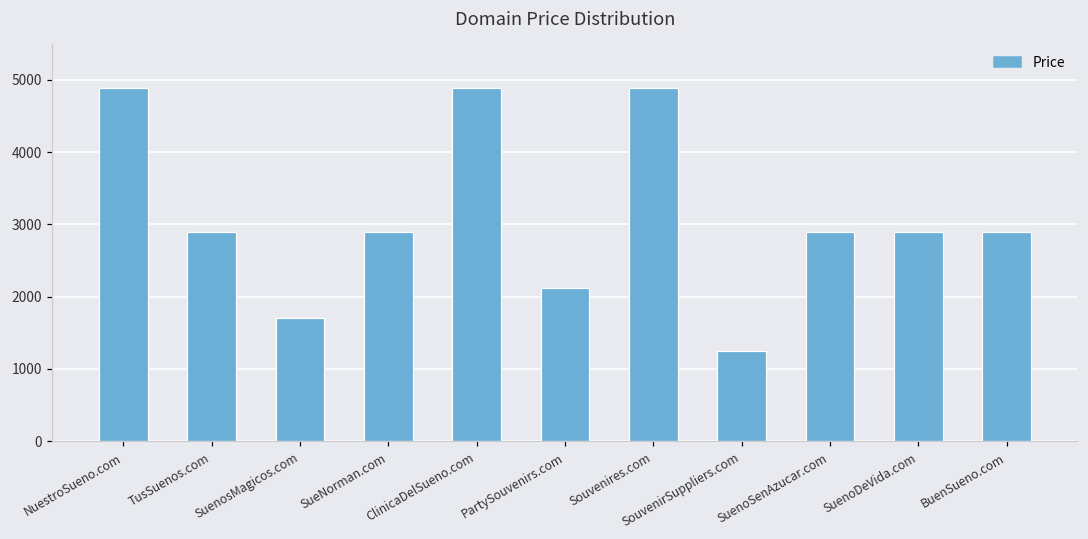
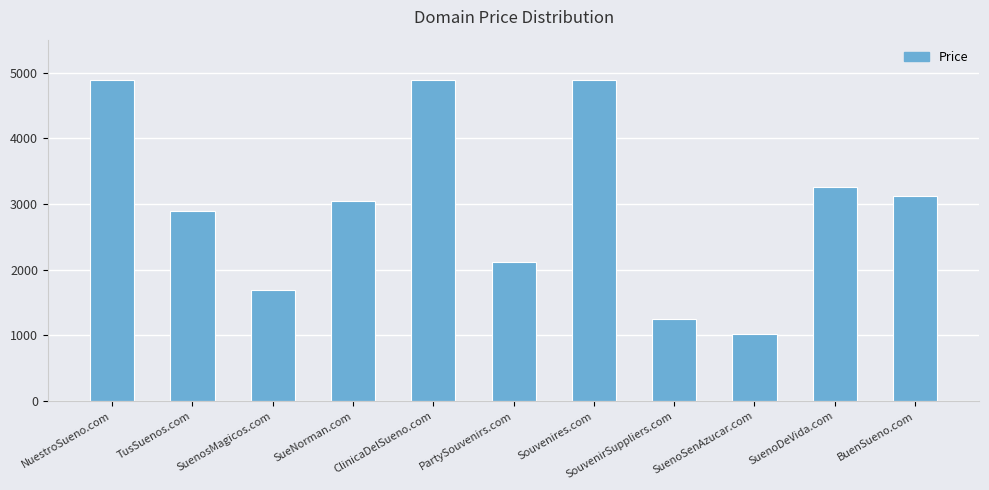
SueNorman.com: 2900 -> 3000
SuenoSenAzucar.com: 2900 -> 1000
SuenoDeVida.com: 2900 -> 3300
BuenSueno.com: 2900 -> 3100
